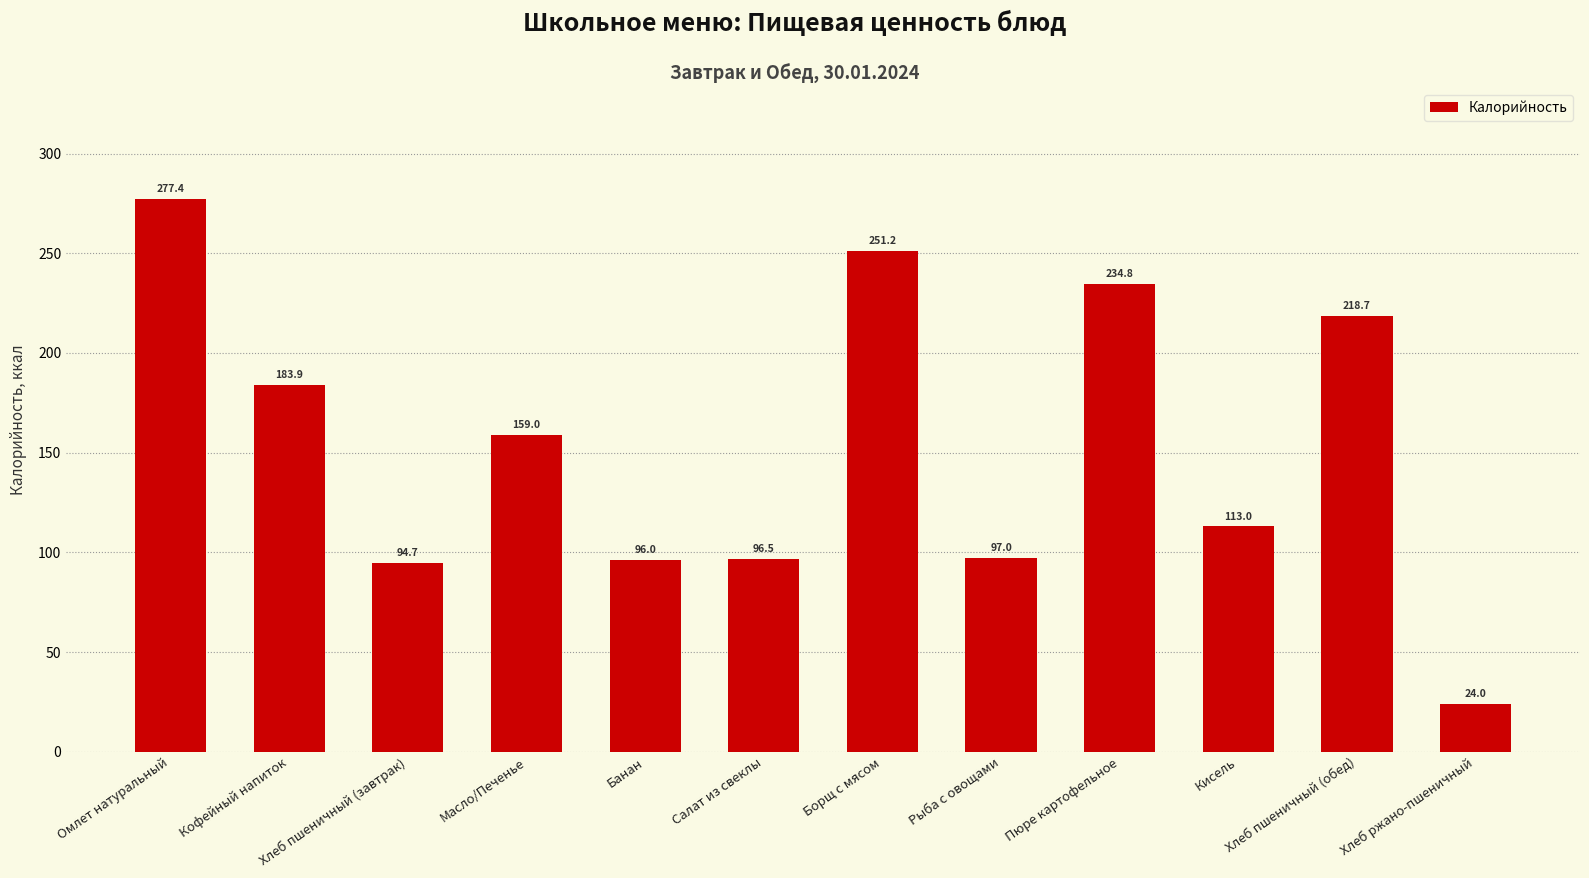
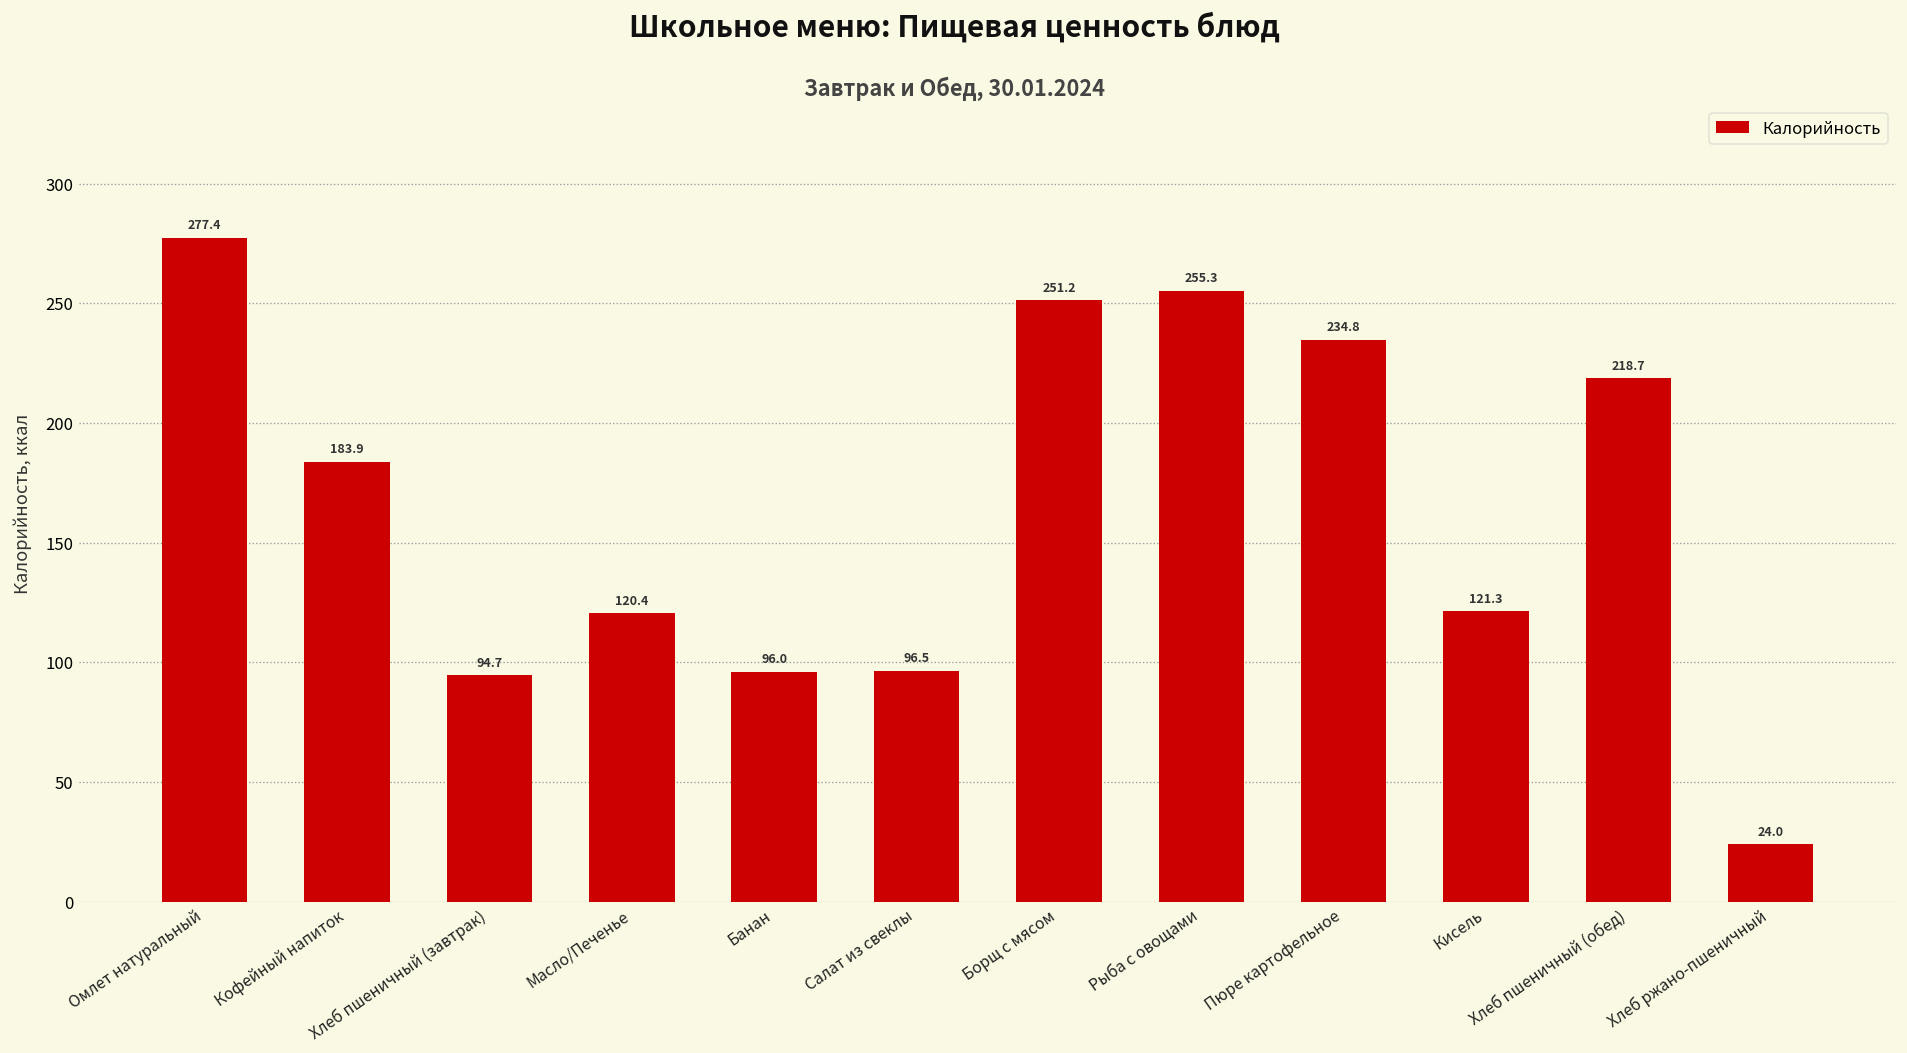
Масло/Печенье: 159.0 -> 120.4
Рыба с овощами: 97.0 -> 255.3
Кисель: 113.0 -> 121.3
